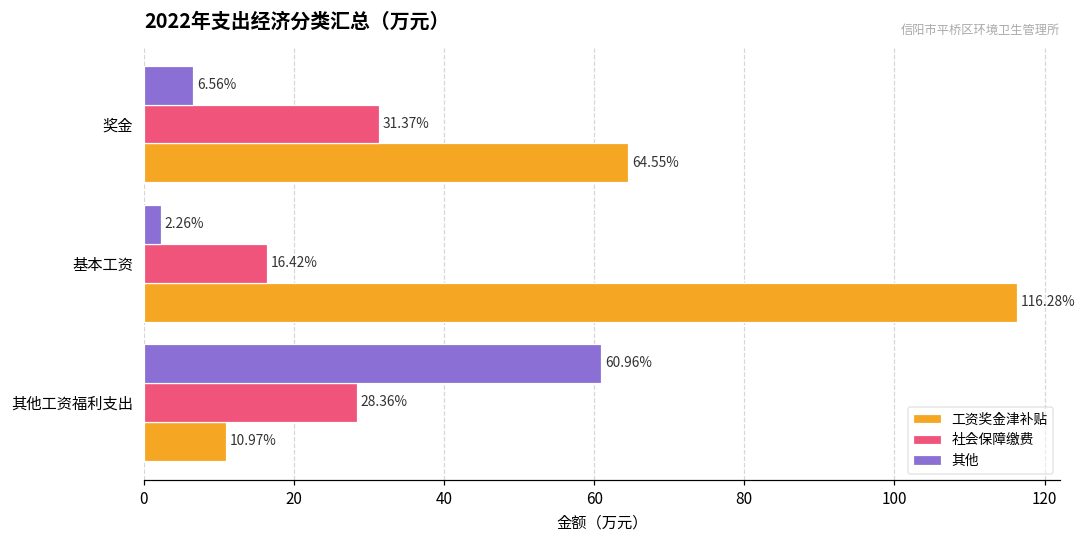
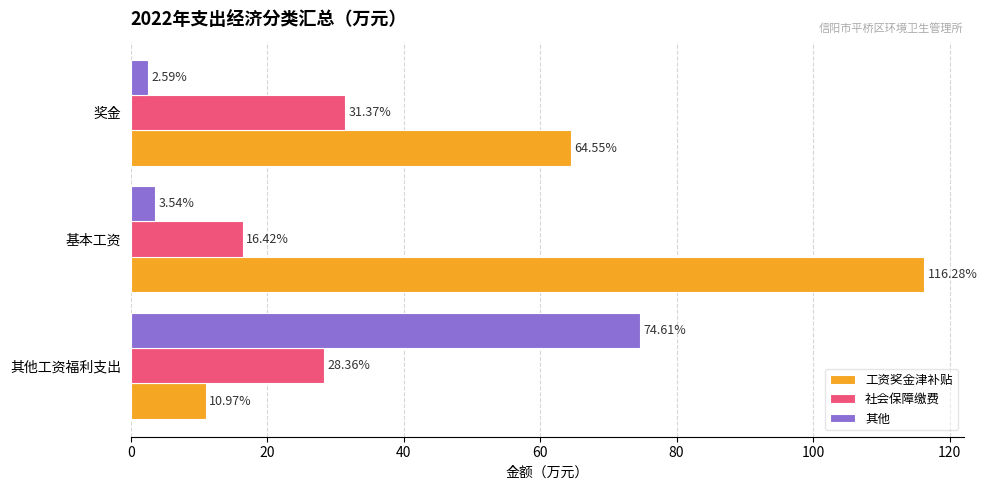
其他, 奖金: 6.56% -> 2.59%
其他, 基本工资: 2.26% -> 3.54%
其他, 其他工资福利支出: 60.96% -> 74.61%
